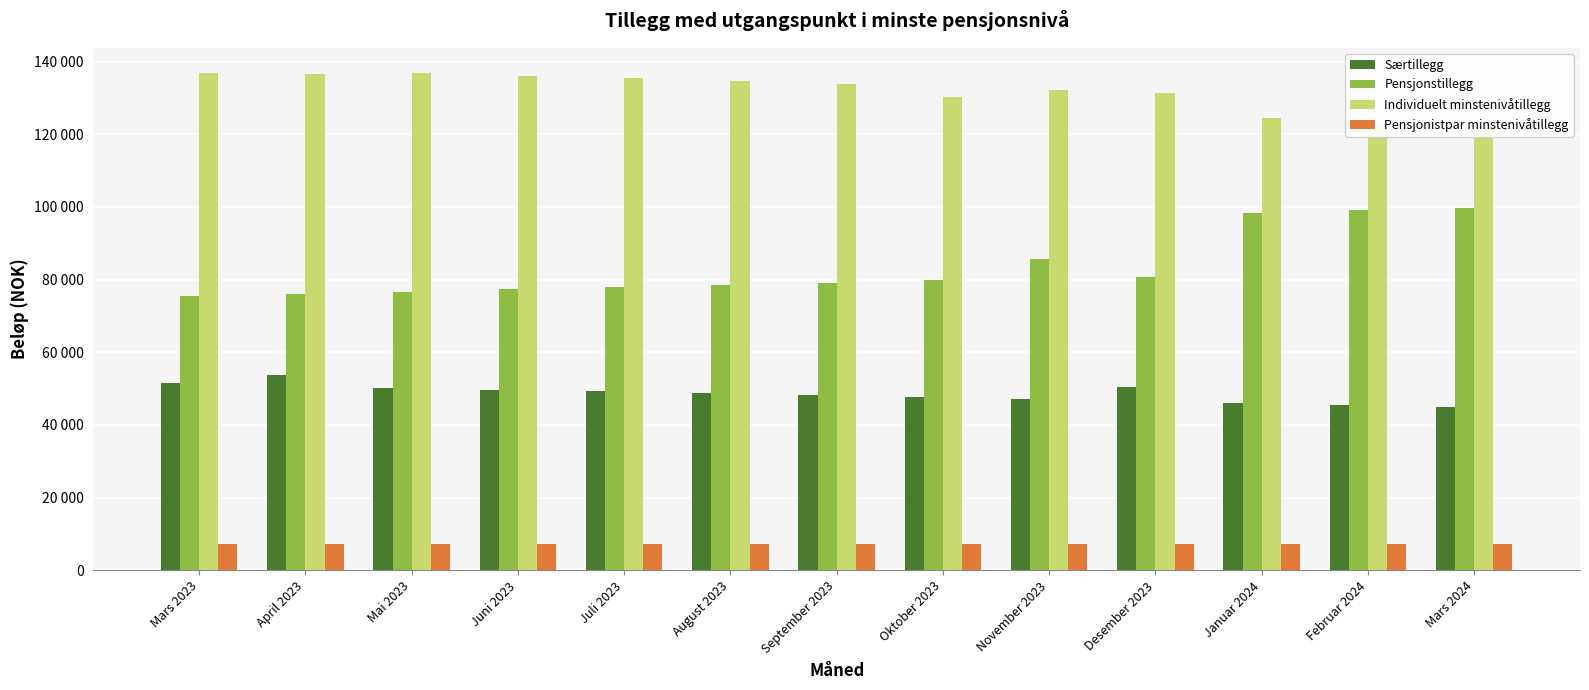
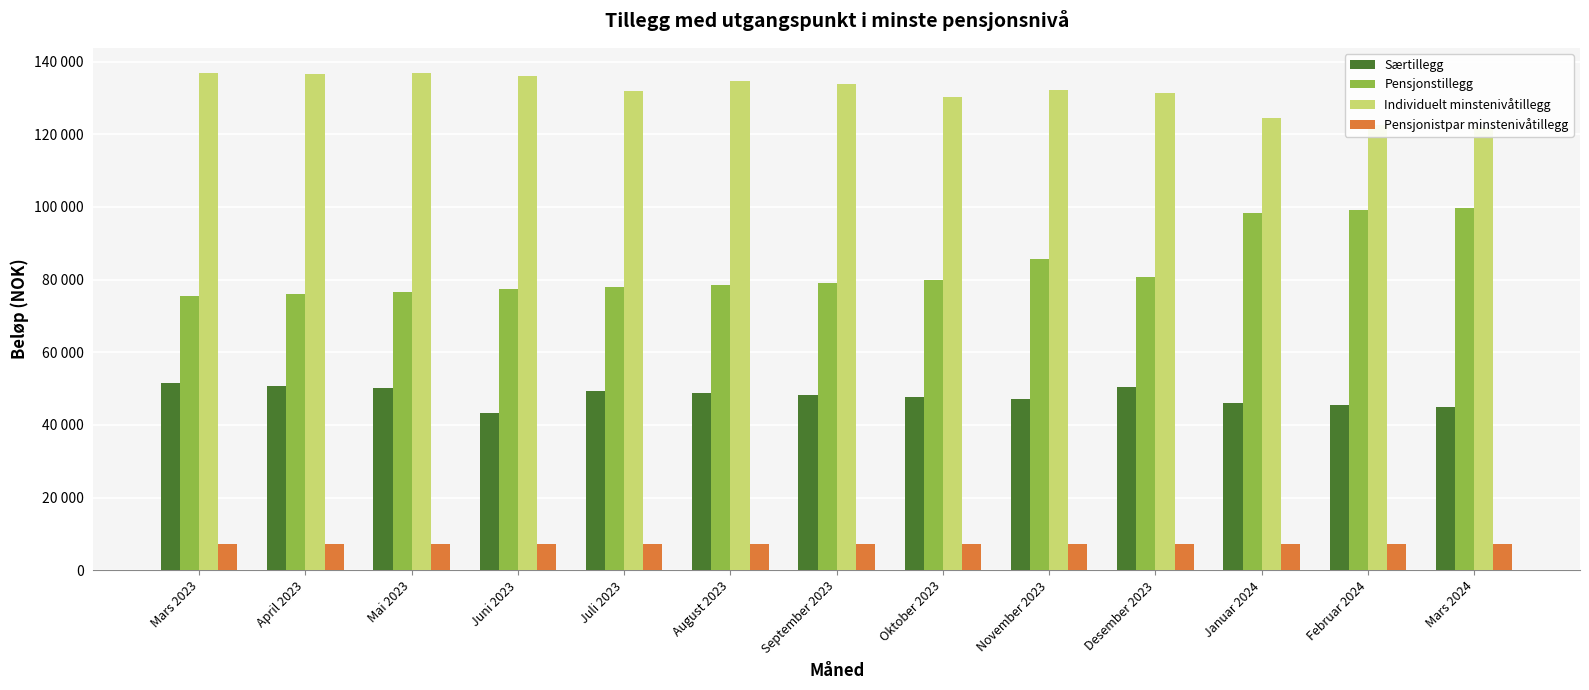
Særtillegg, April 2023: 54000 -> 51000
Særtillegg, Juni 2023: 50000 -> 43000
Individuelt minstenivåtillegg, Juli 2023: 136000 -> 132000
